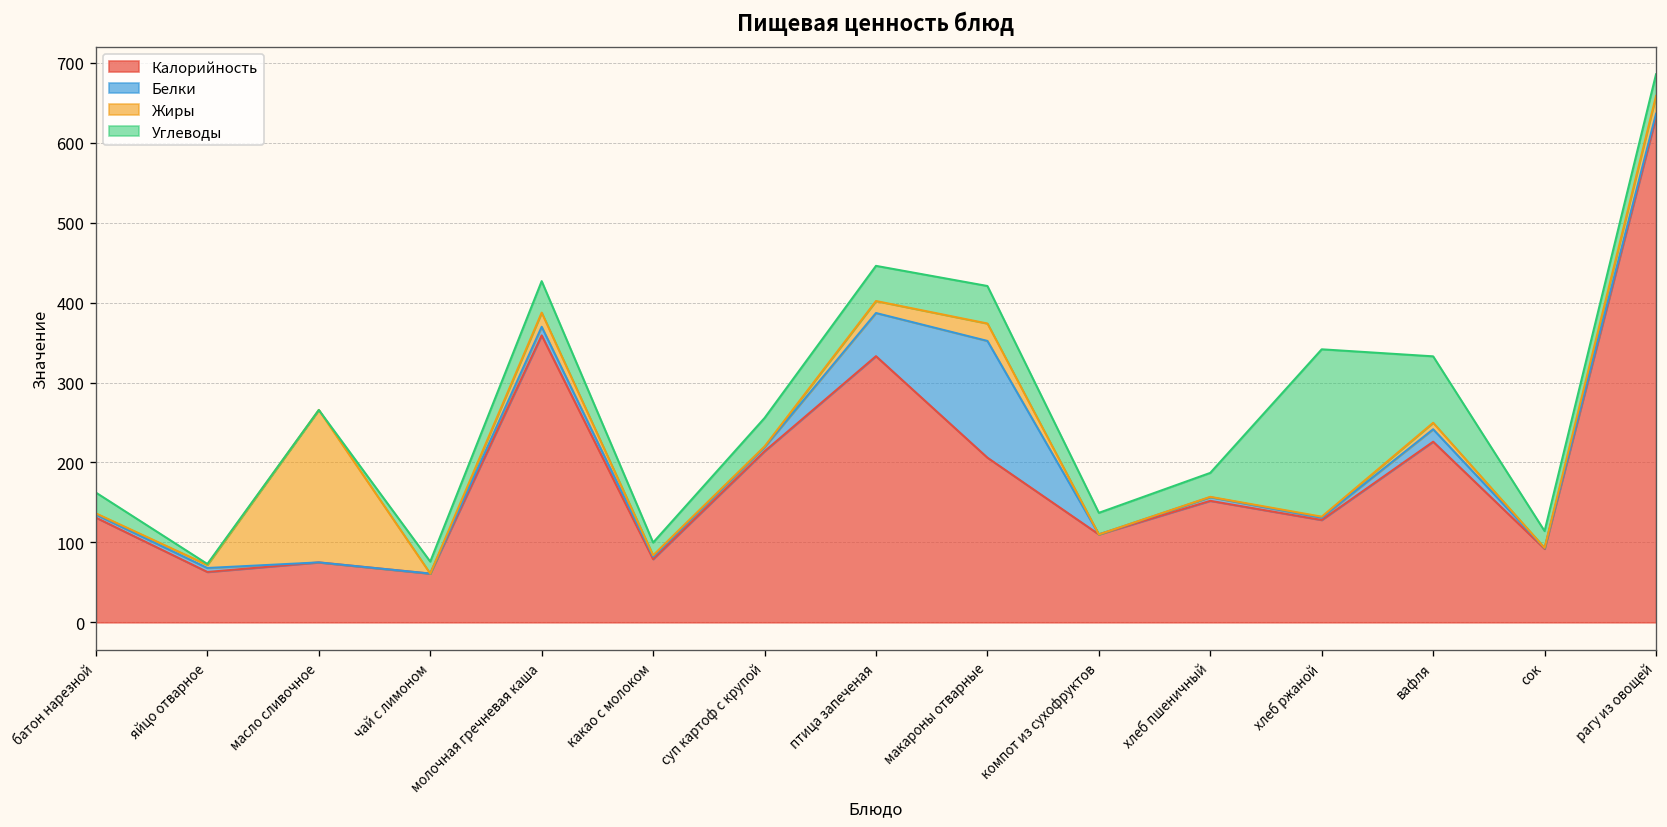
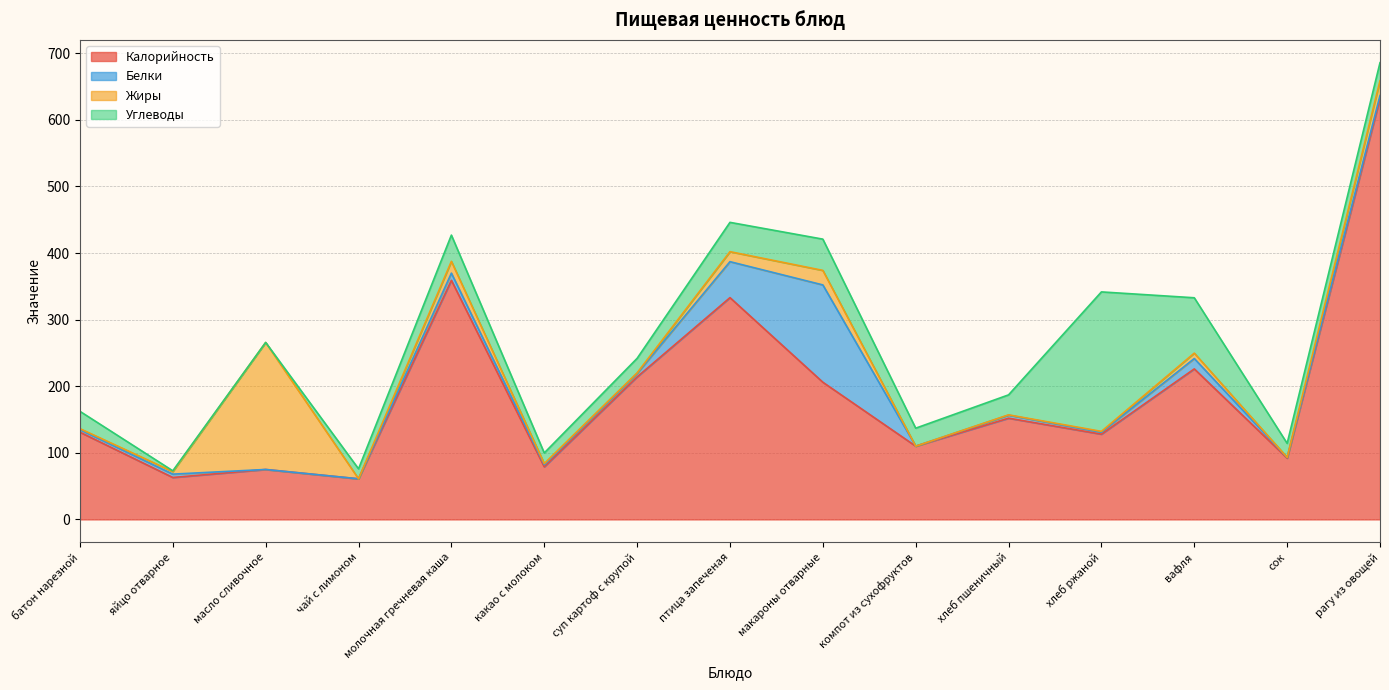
Углеводы, суп картоф с крупой: 40 -> 20
